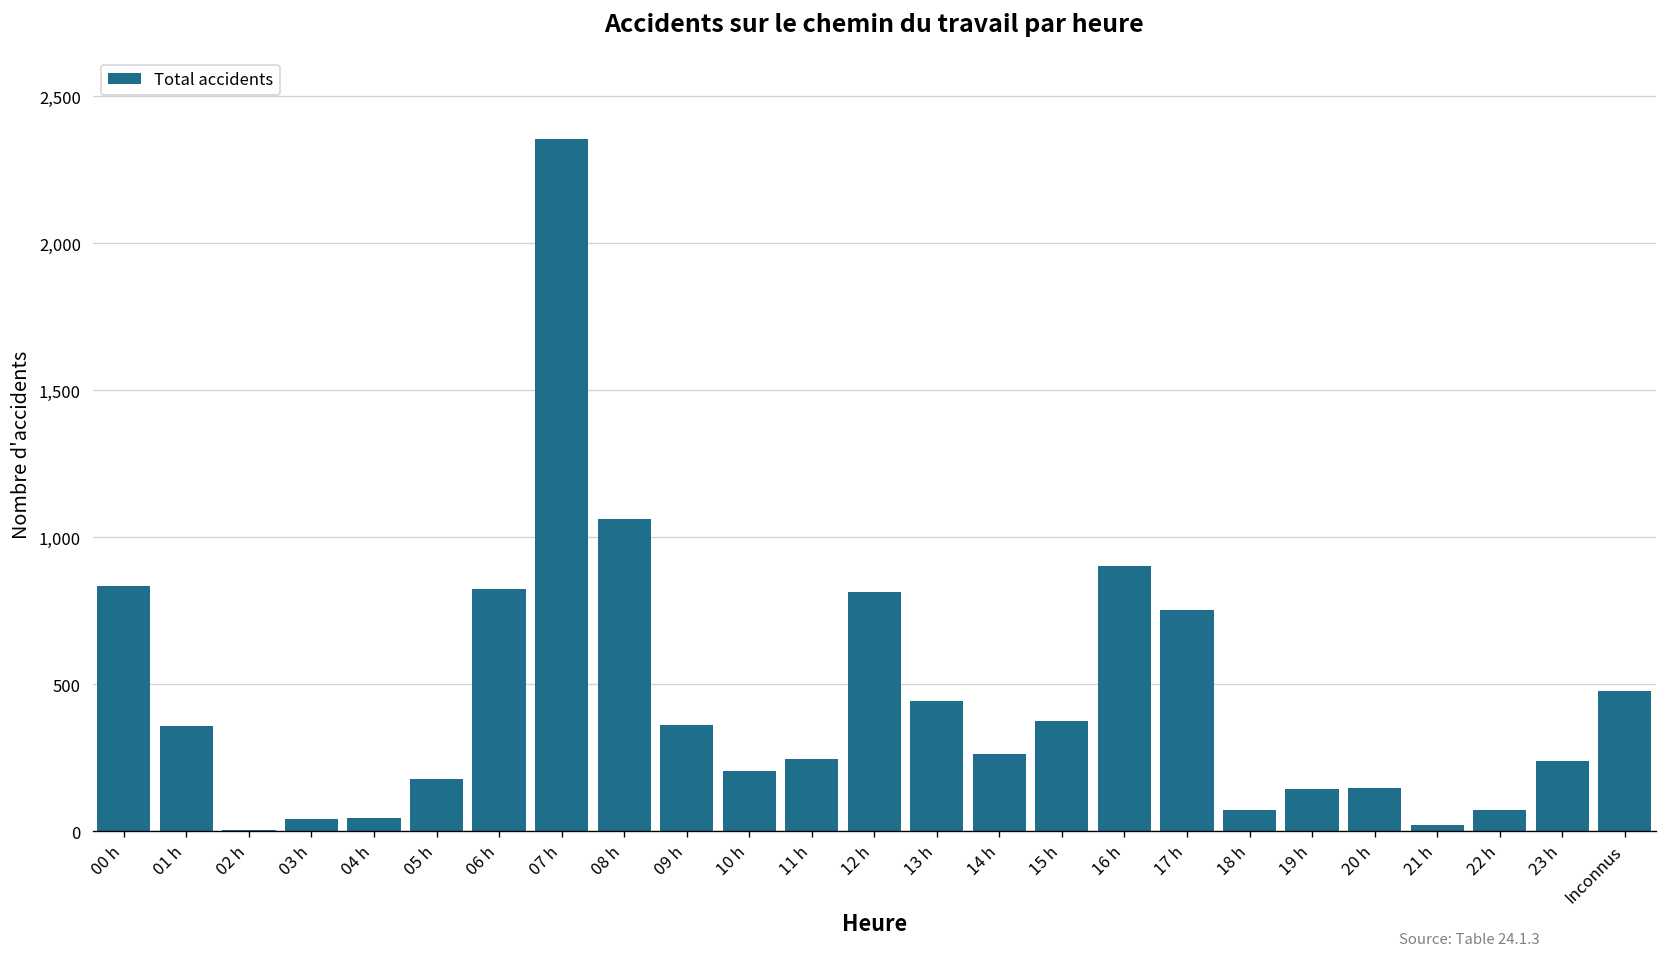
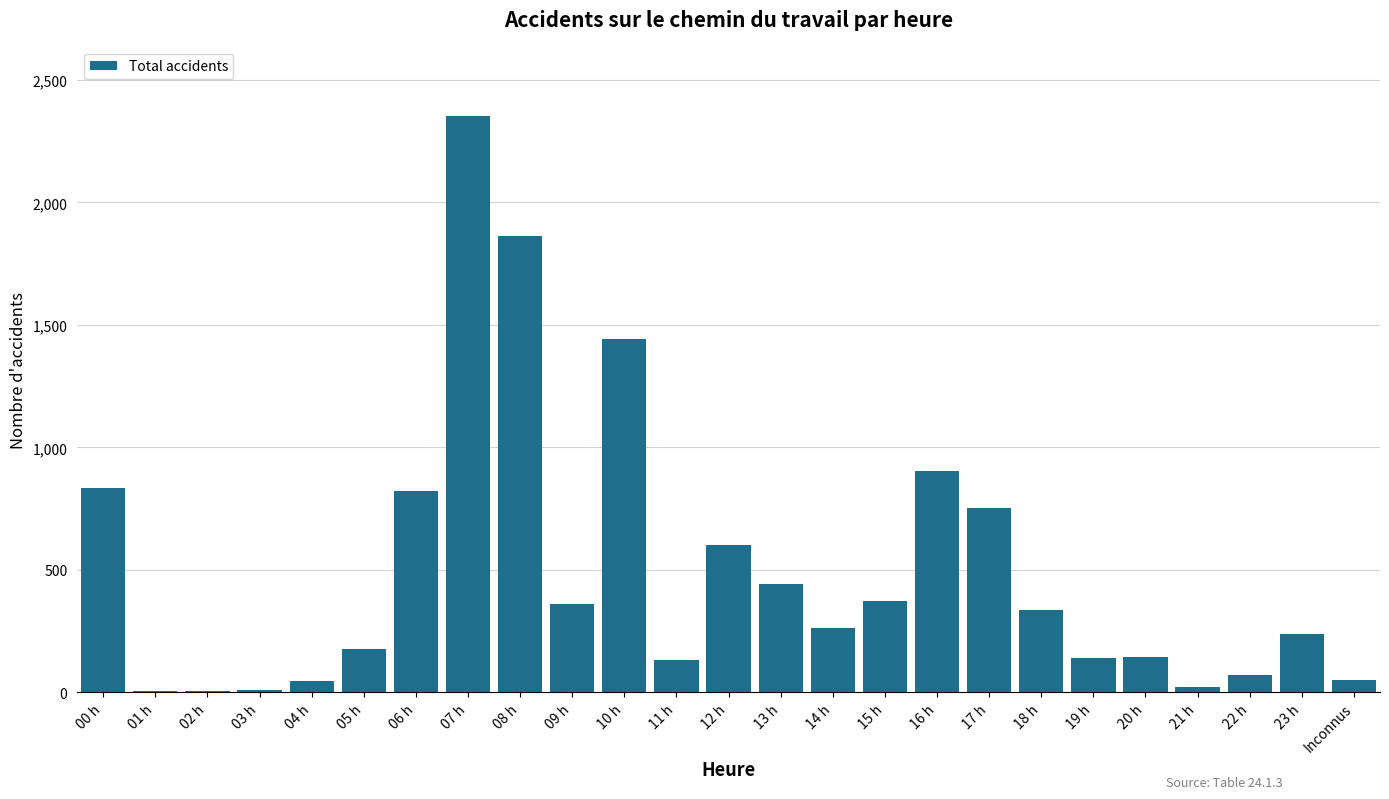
01 h: 360 -> 10
03 h: 40 -> 10
08 h: 1,060 -> 1,860
10 h: 210 -> 1,440
11 h: 250 -> 130
12 h: 820 -> 600
18 h: 70 -> 340
Inconnus: 480 -> 50
